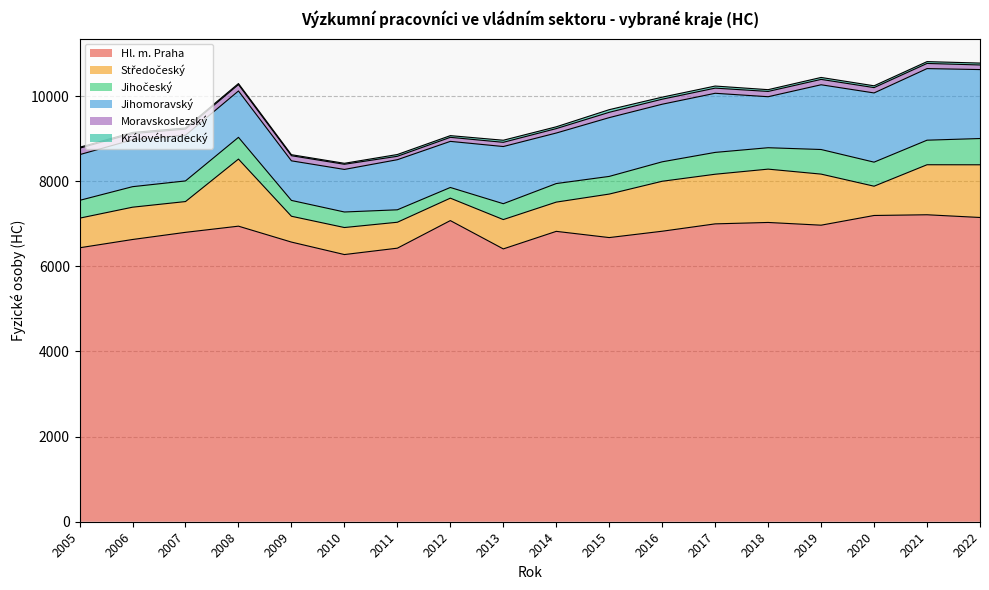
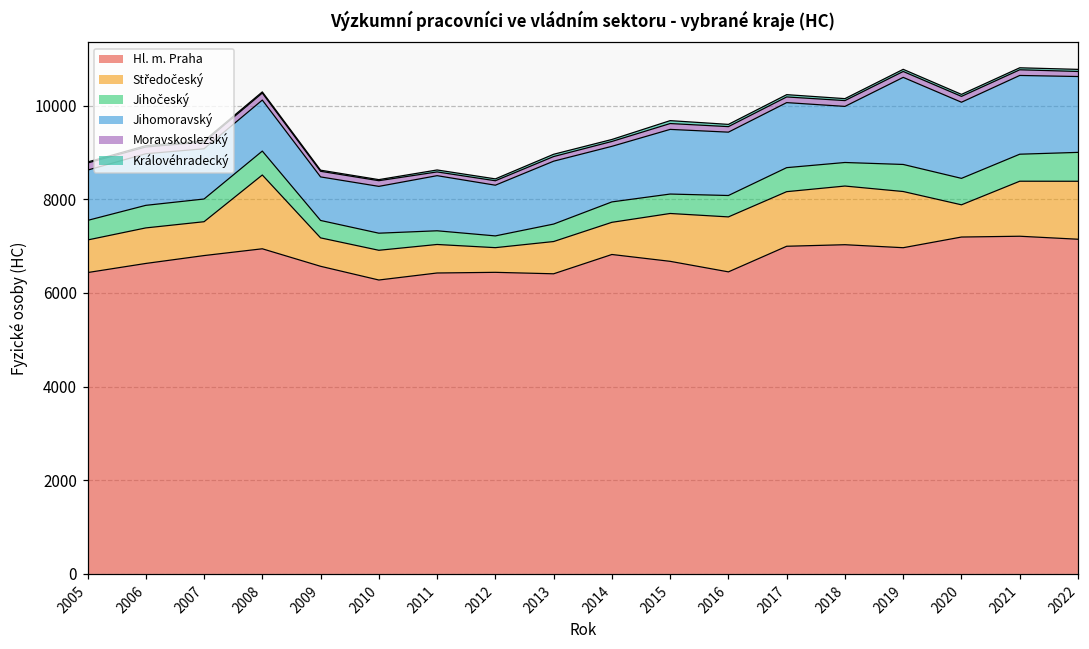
Hl. m. Praha, 2012: 7100 -> 6400
Hl. m. Praha, 2016: 6800 -> 6500
Jihomoravský, 2019: 1500 -> 1900
